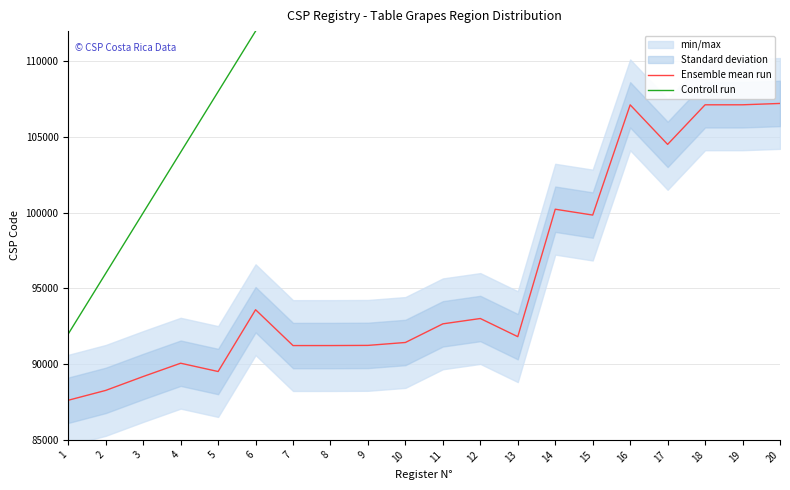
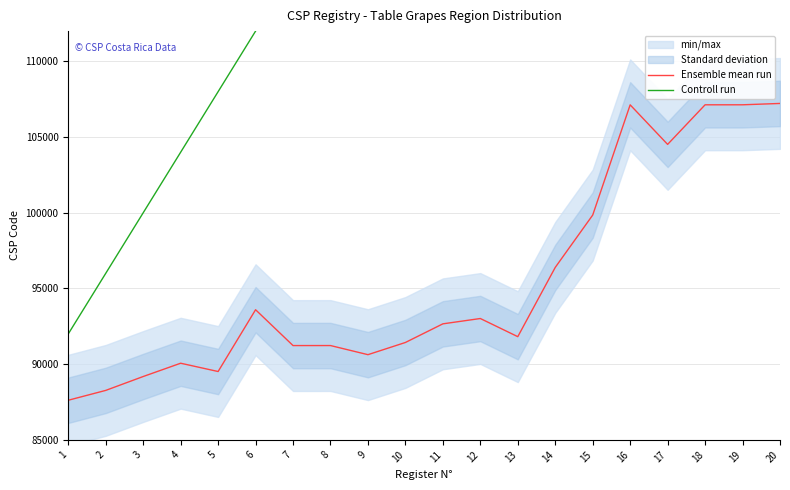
Ensemble mean run, 9: 91200 -> 90600
Ensemble mean run, 14: 100200 -> 96400
